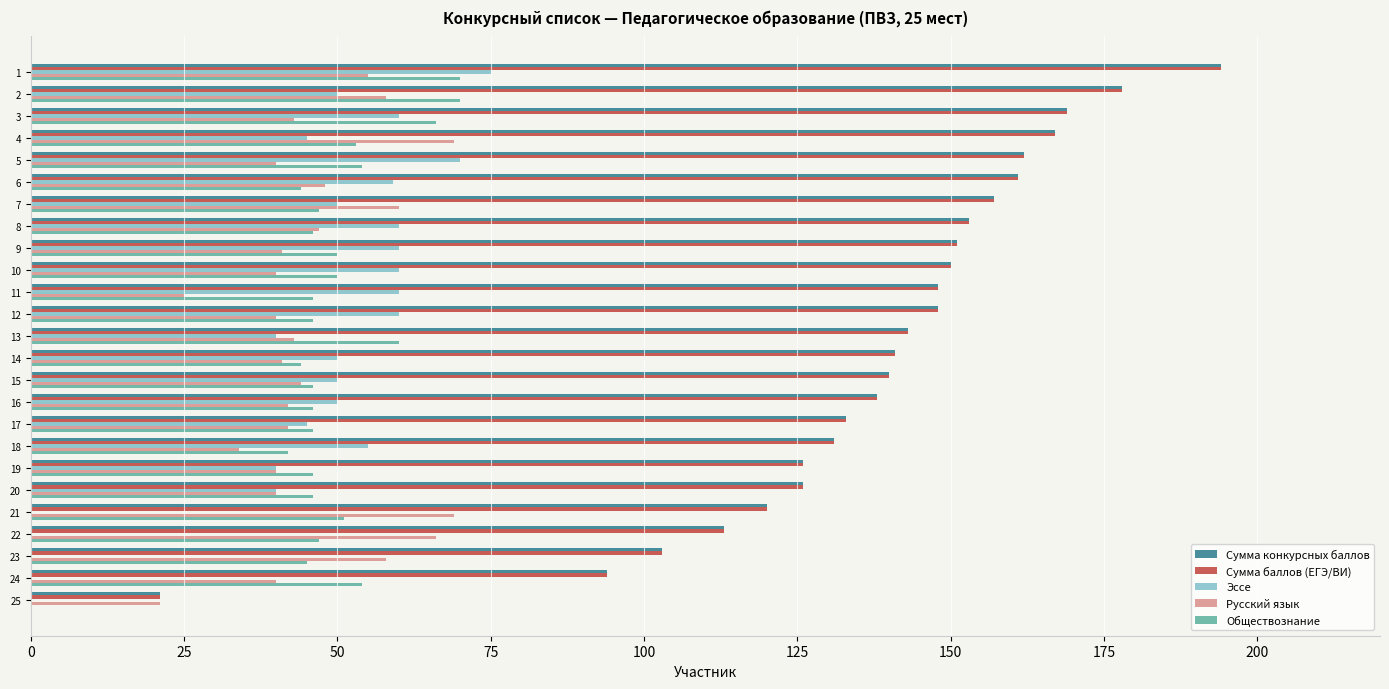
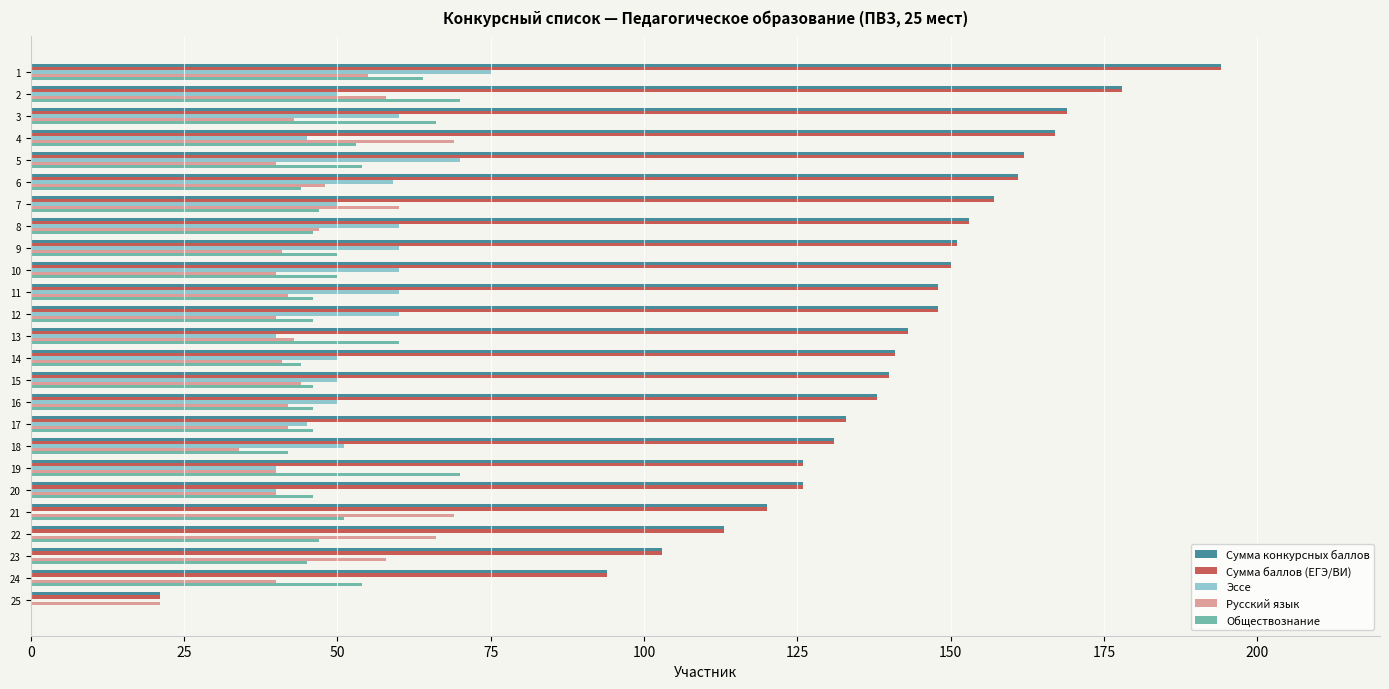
Обществознание, 1: 70 -> 64
Русский язык, 11: 25 -> 42
Эссе, 18: 55 -> 51
Обществознание, 19: 46 -> 70
